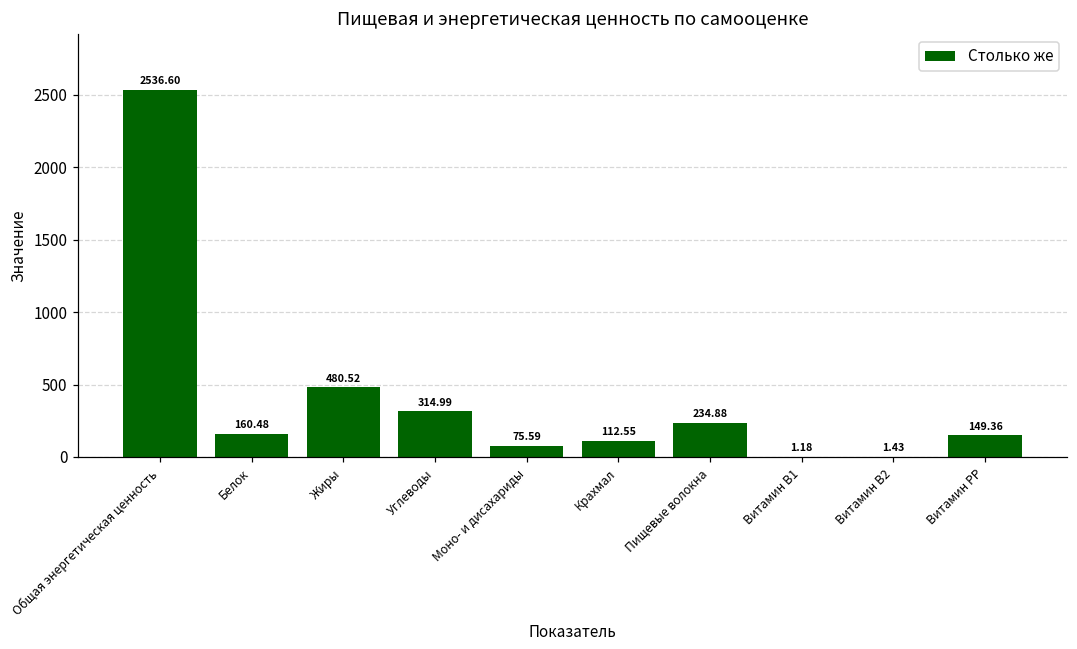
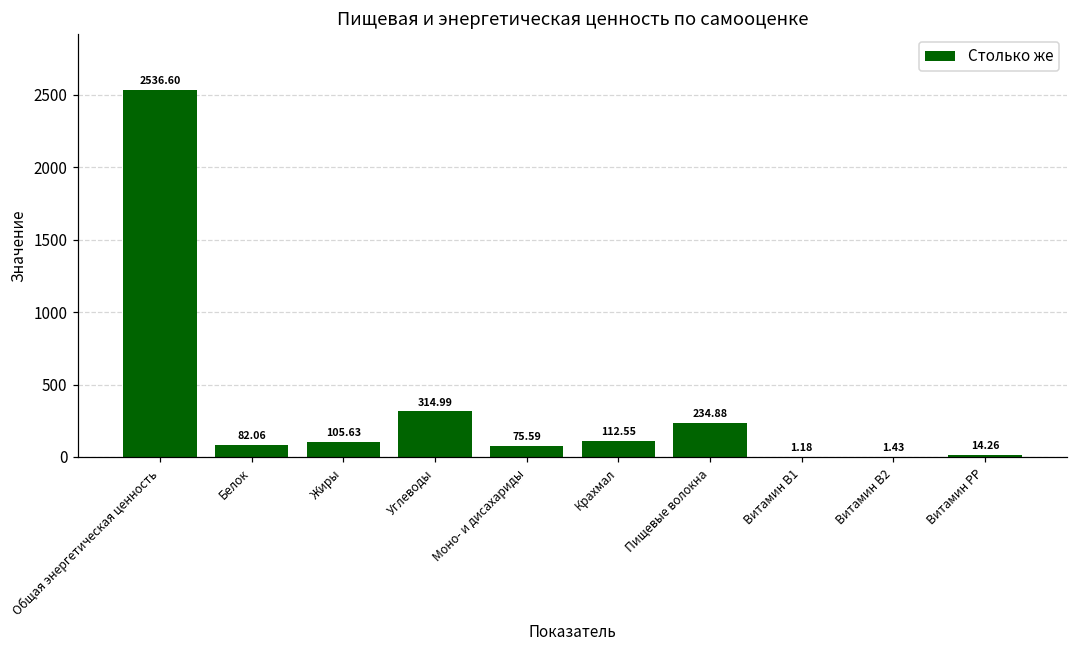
Белок: 160.48 -> 82.06
Жиры: 480.52 -> 105.63
Витамин РР: 149.36 -> 14.26
